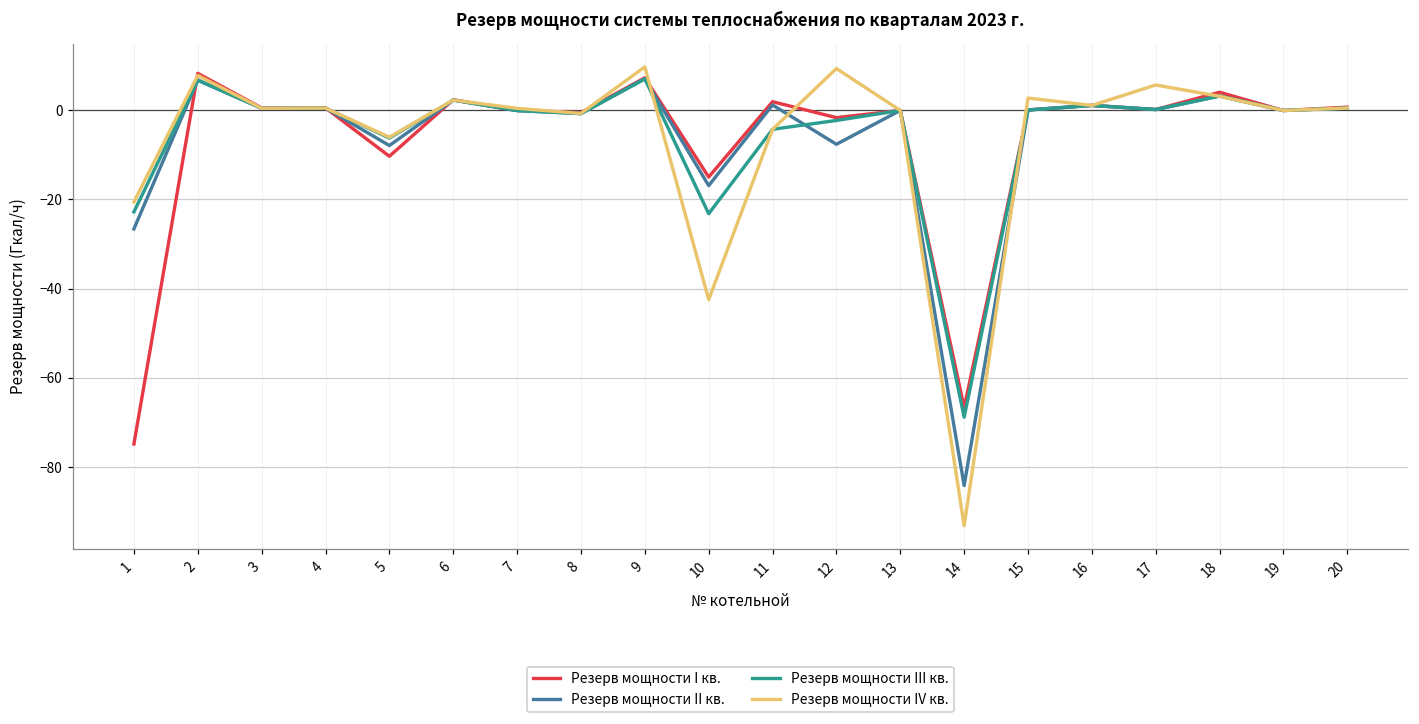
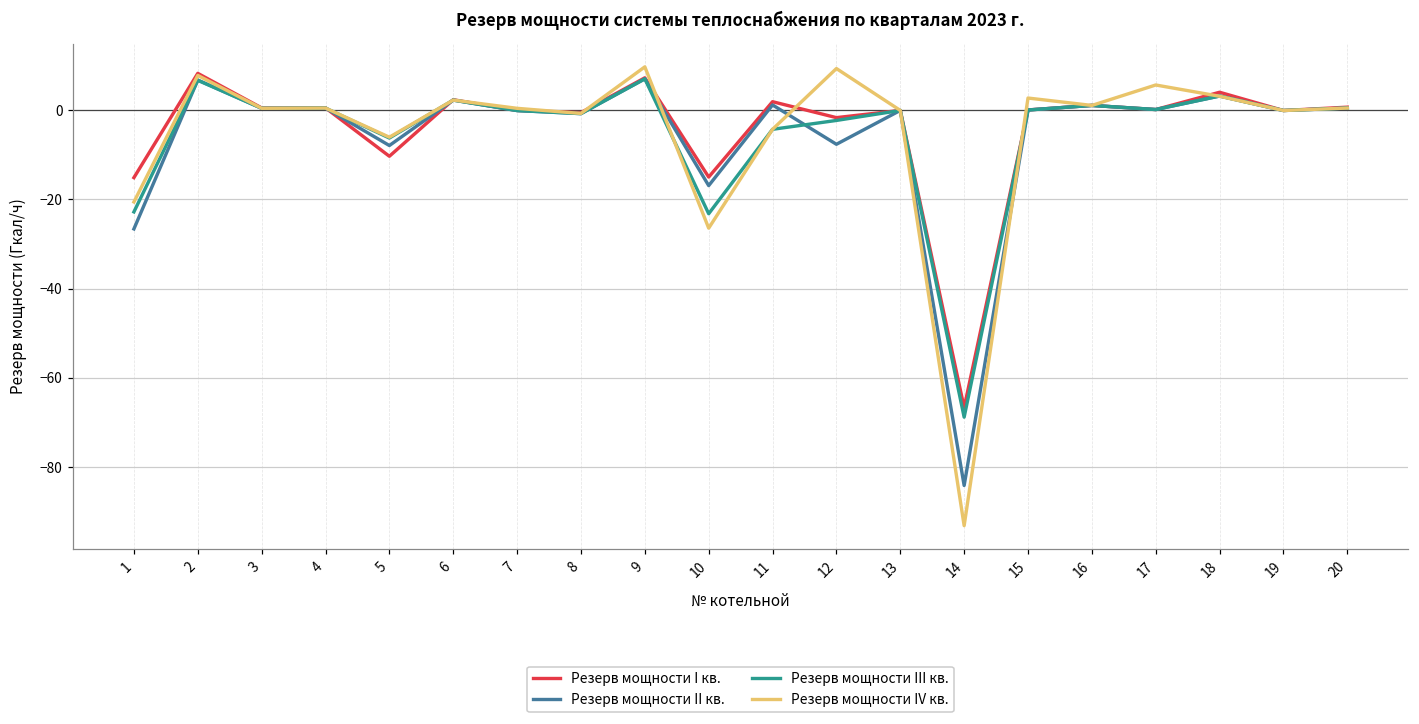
Резерв мощности I кв., 1: -75 -> -15
Резерв мощности IV кв., 10: -42 -> -26
